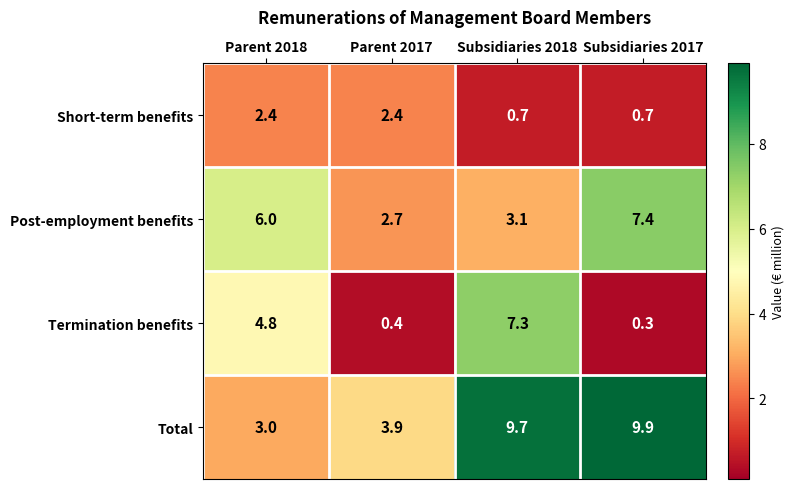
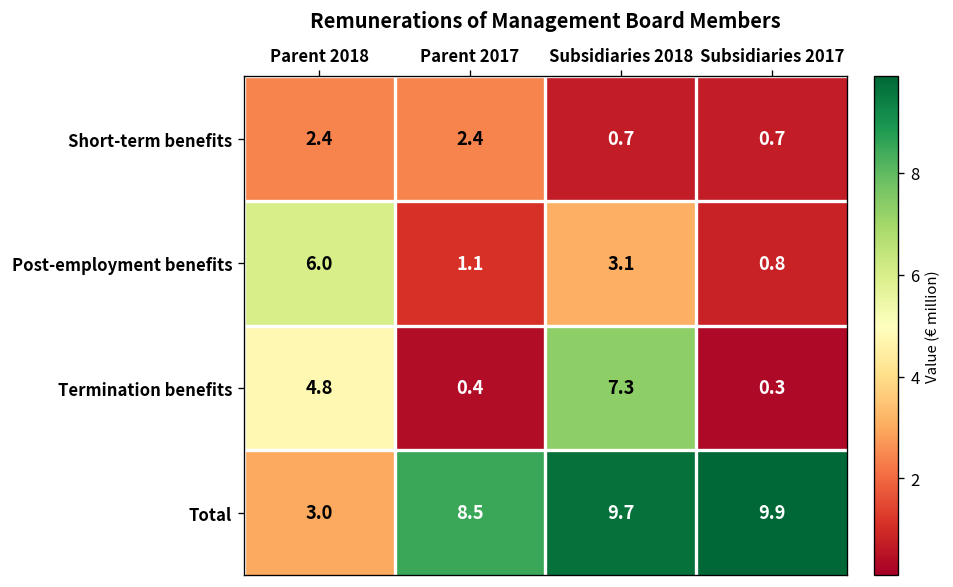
Post-employment benefits, Parent 2017: 2.7 -> 1.1
Post-employment benefits, Subsidiaries 2017: 7.4 -> 0.8
Total, Parent 2017: 3.9 -> 8.5
